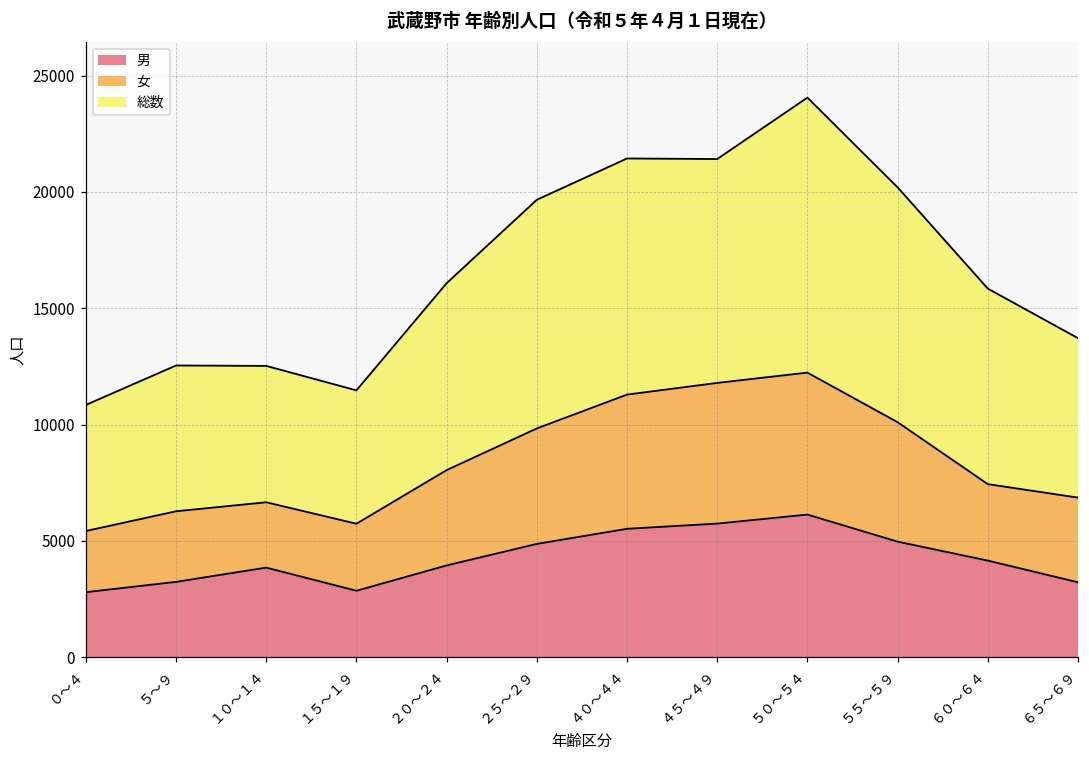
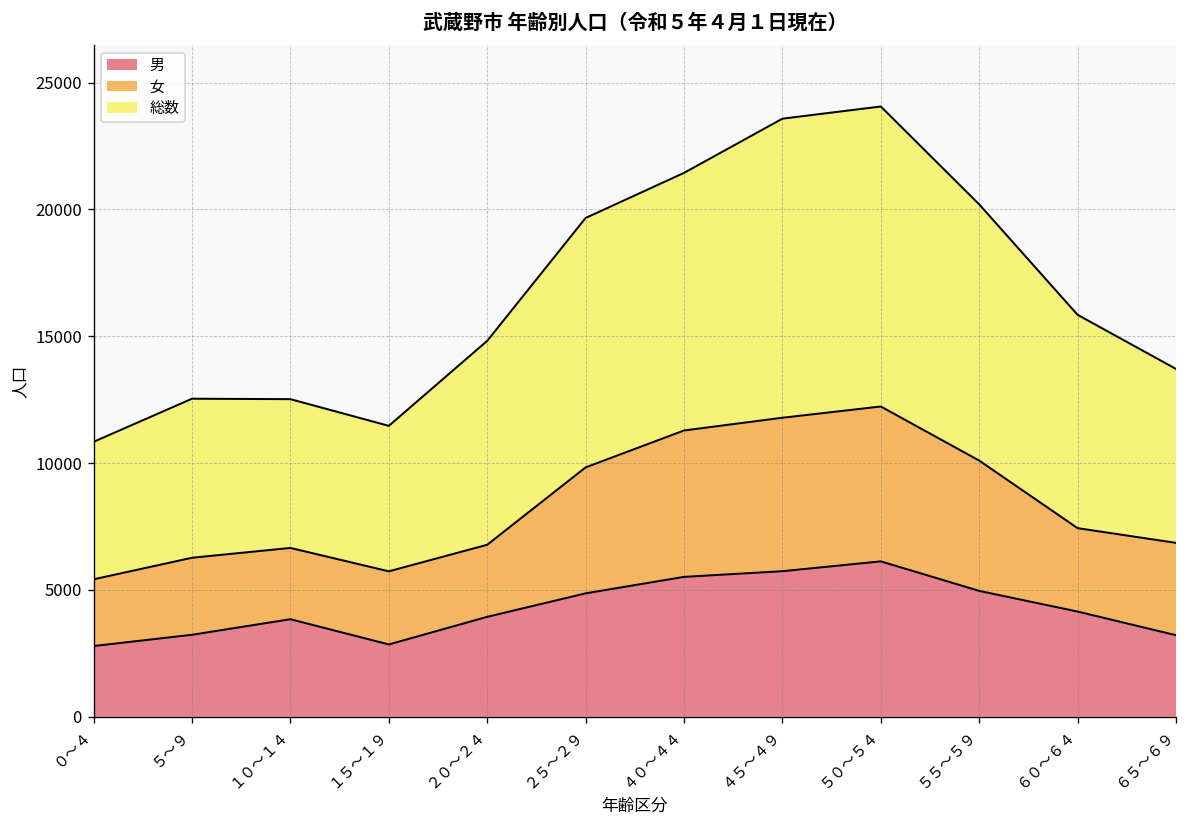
女, ２０～２４: 4100 -> 2800
総数, ４５～４９: 9600 -> 11800
